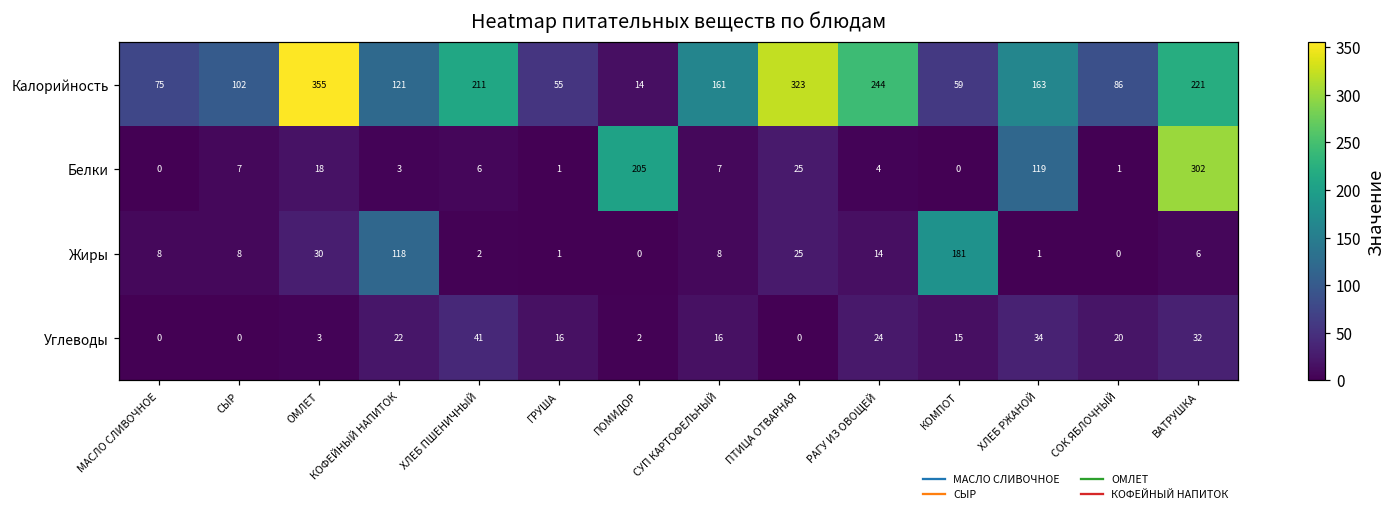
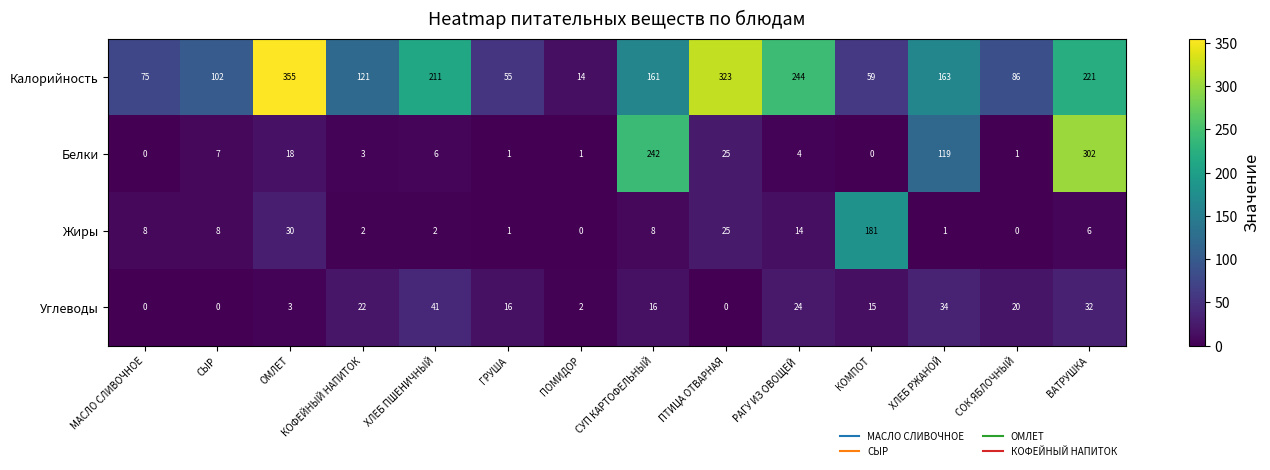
Белки, ПОМИДОР: 205 -> 1
Белки, СУП КАРТОФЕЛЬНЫЙ: 7 -> 242
Жиры, КОФЕЙНЫЙ НАПИТОК: 118 -> 2
